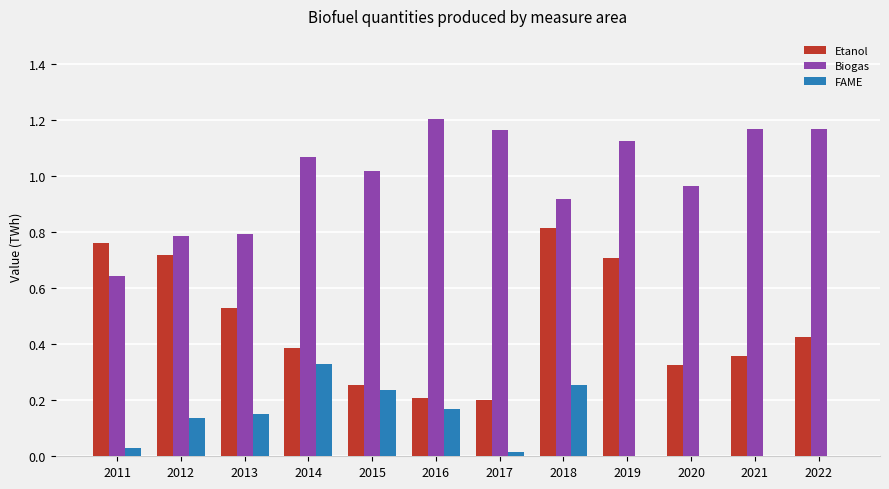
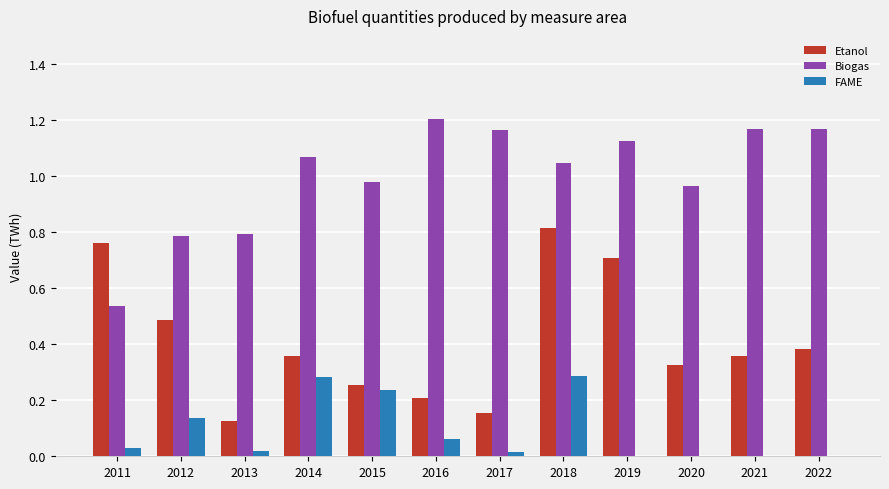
Biogas, 2011: 0.64 -> 0.54
Etanol, 2012: 0.72 -> 0.49
Etanol, 2013: 0.53 -> 0.13
FAME, 2013: 0.15 -> 0.02
Etanol, 2014: 0.39 -> 0.36
FAME, 2014: 0.33 -> 0.28
Biogas, 2015: 1.02 -> 0.98
FAME, 2016: 0.17 -> 0.06
Etanol, 2017: 0.20 -> 0.16
Biogas, 2018: 0.92 -> 1.04
FAME, 2018: 0.26 -> 0.29
Etanol, 2022: 0.43 -> 0.38
